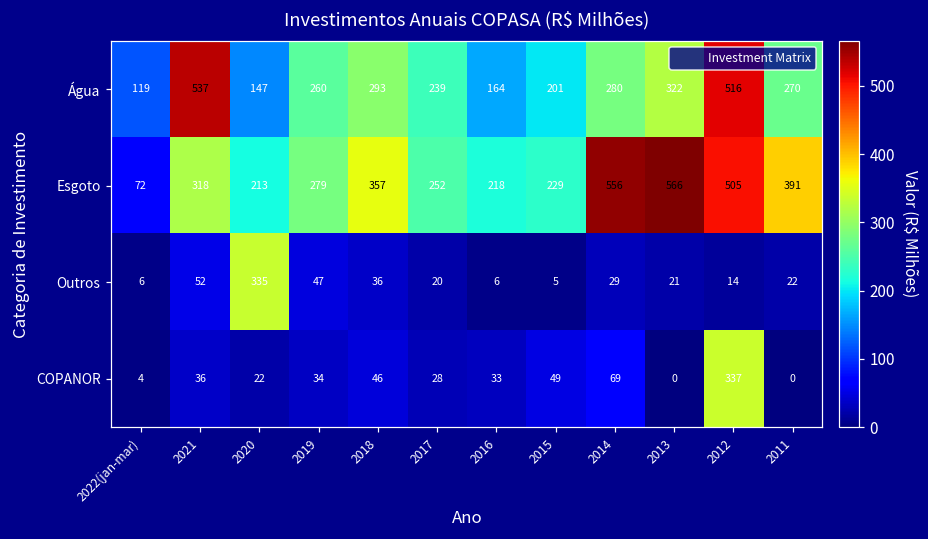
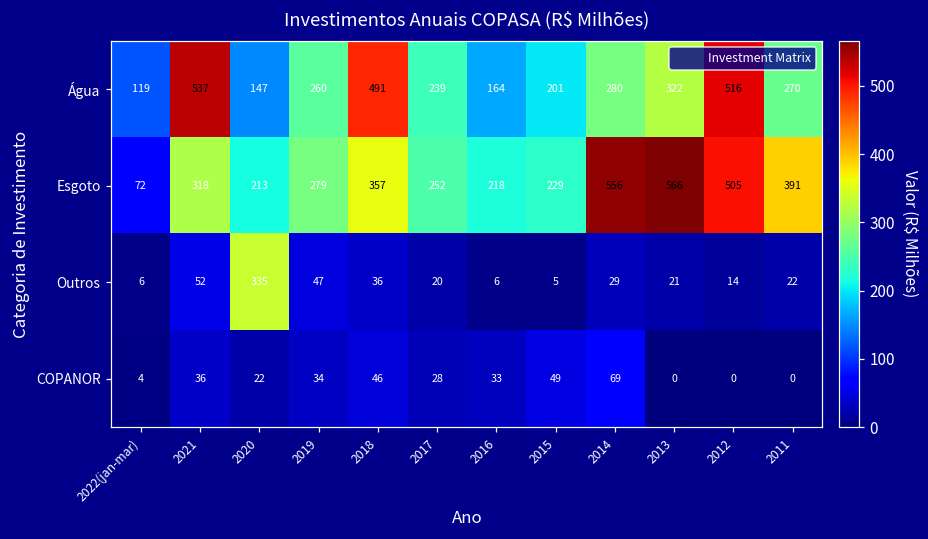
Água, 2018: 293 -> 491
COPANOR, 2012: 337 -> 0
